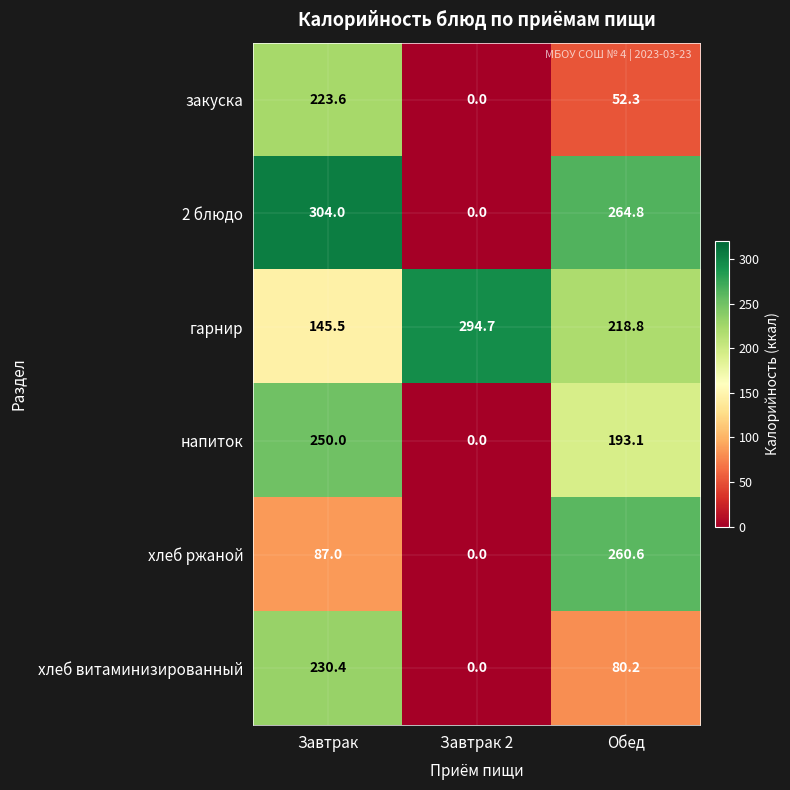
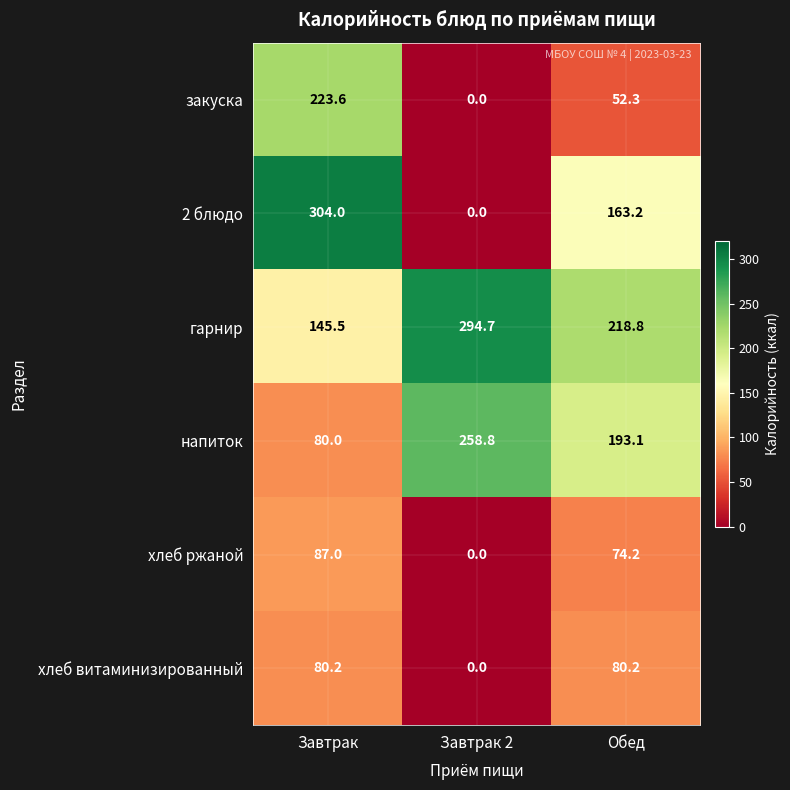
2 блюдо, Обед: 264.8 -> 163.2
напиток, Завтрак: 250.0 -> 80.0
напиток, Завтрак 2: 0.0 -> 258.8
хлеб ржаной, Обед: 260.6 -> 74.2
хлеб витаминизированный, Завтрак: 230.4 -> 80.2
